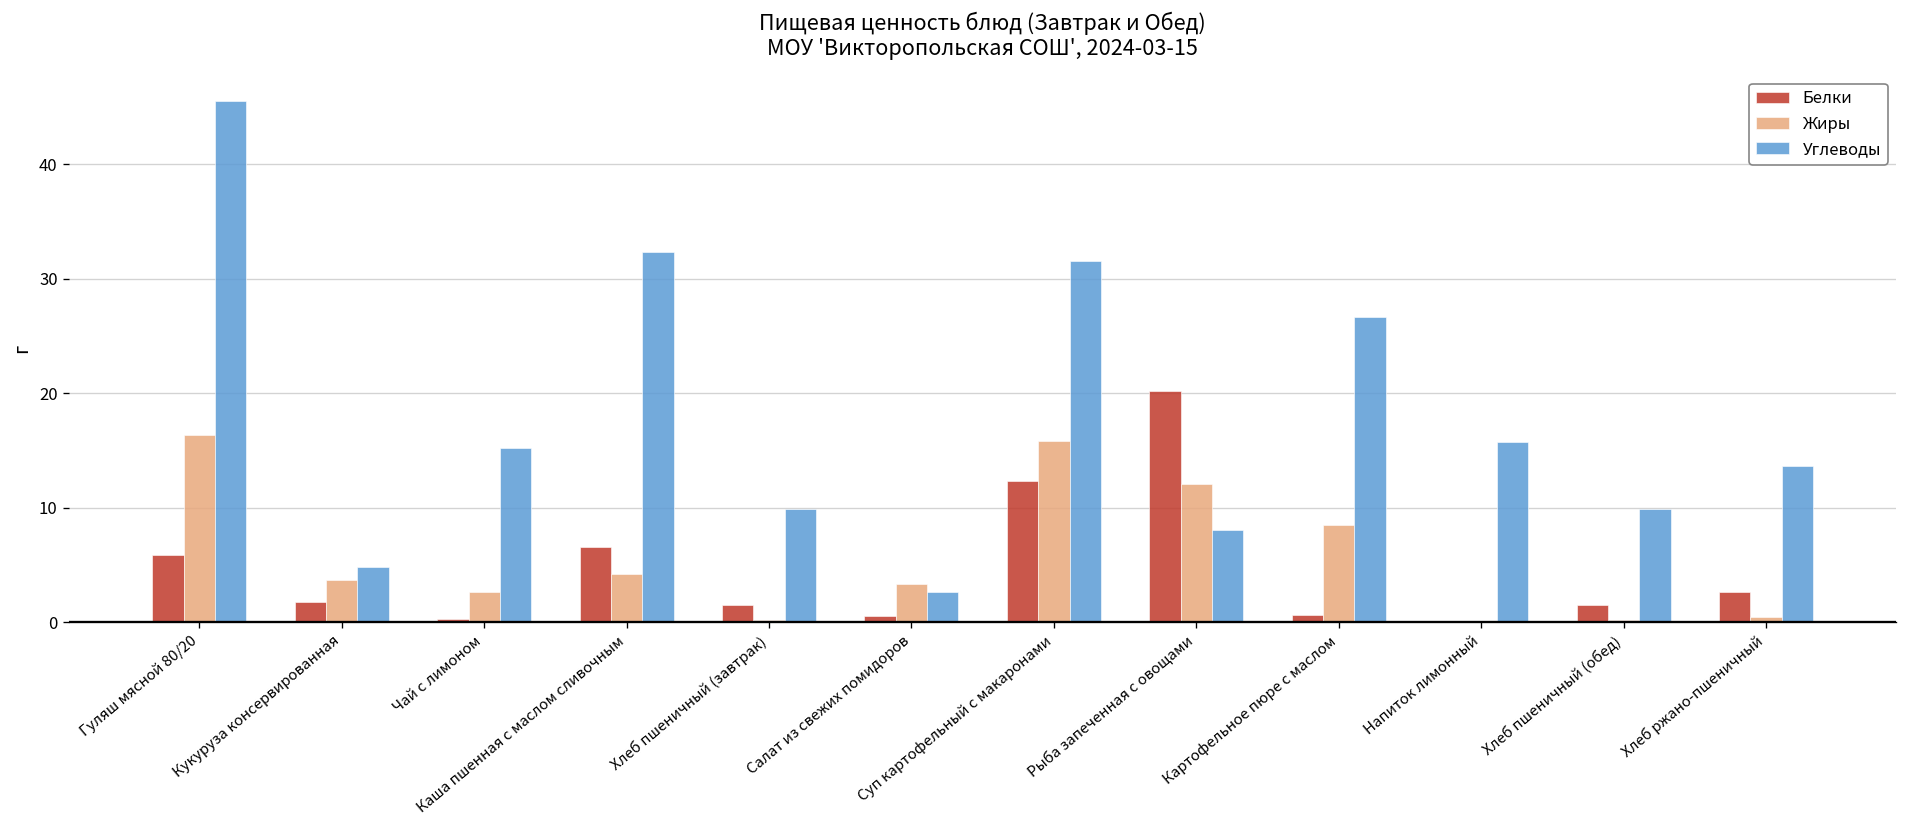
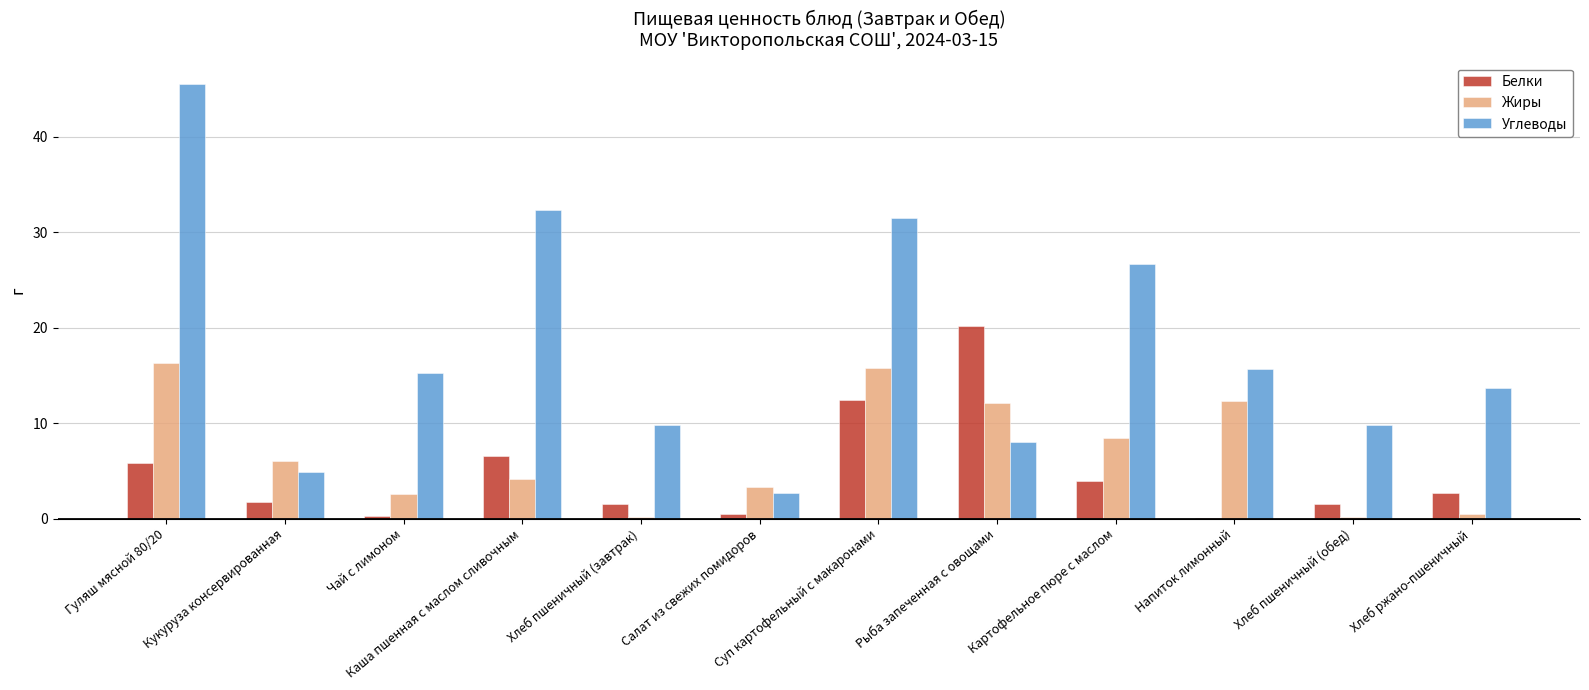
Жиры, Кукуруза консервированная: 4 -> 6
Белки, Картофельное пюре с маслом: 1 -> 4
Жиры, Напиток лимонный: 0 -> 12
